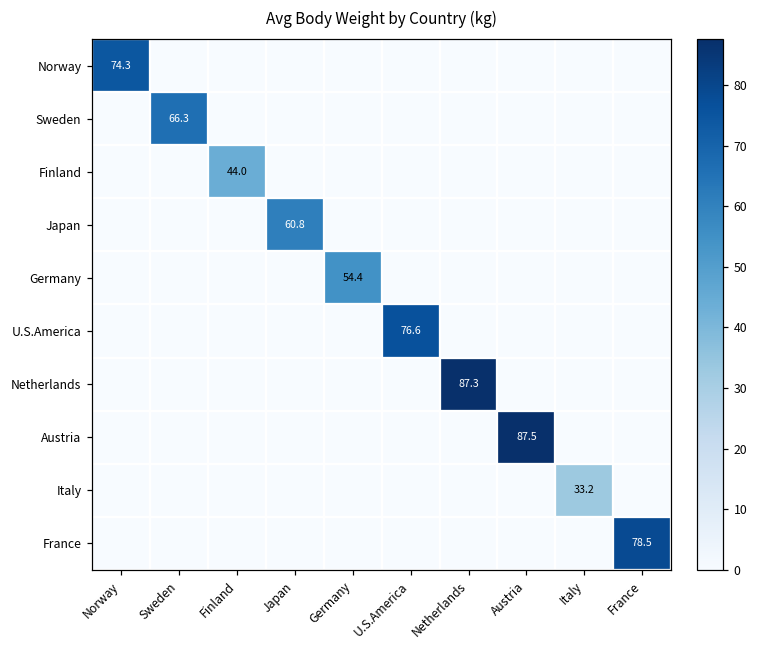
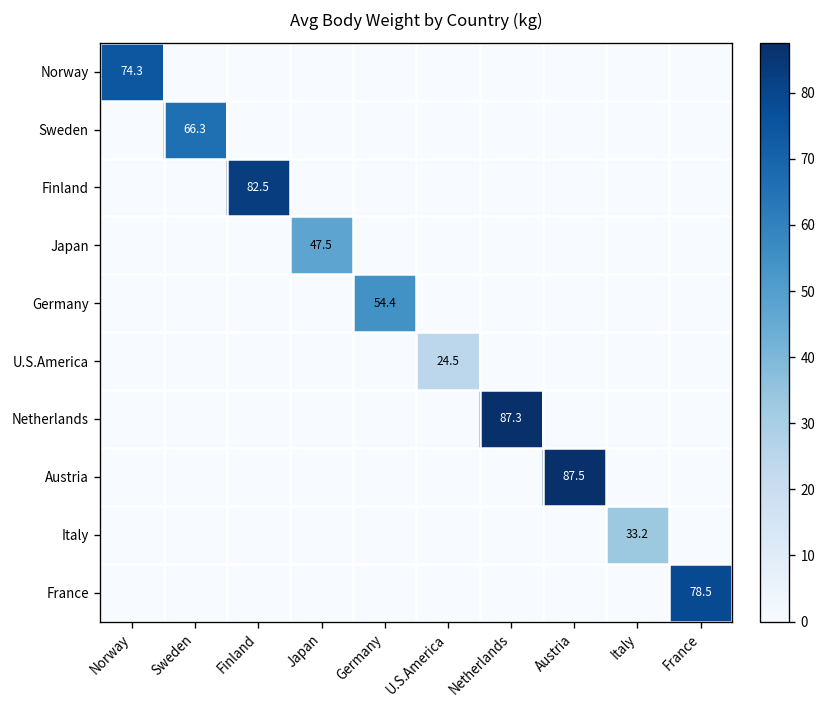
Finland, Finland: 44.0 -> 82.5
Japan, Japan: 60.8 -> 47.5
U.S.America, U.S.America: 76.6 -> 24.5
